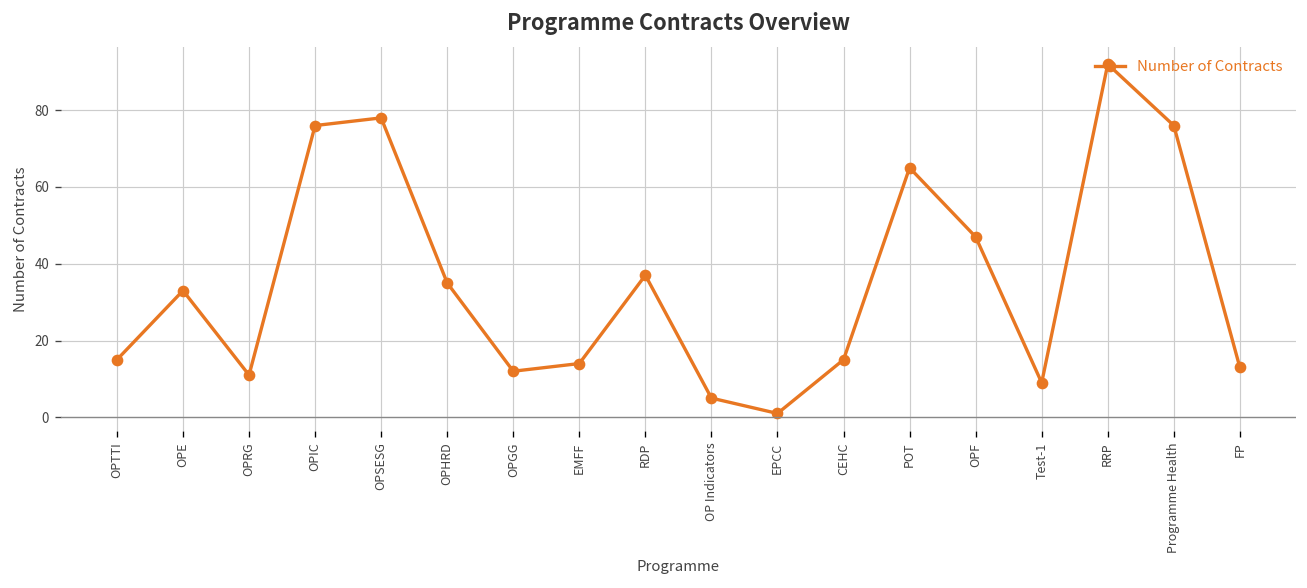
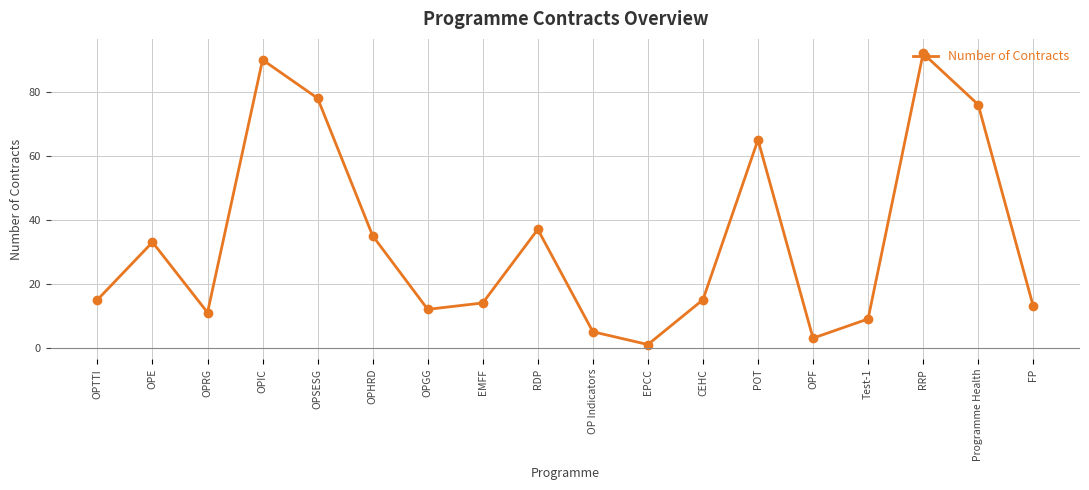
OPIC: 76 -> 90
OPF: 47 -> 3
